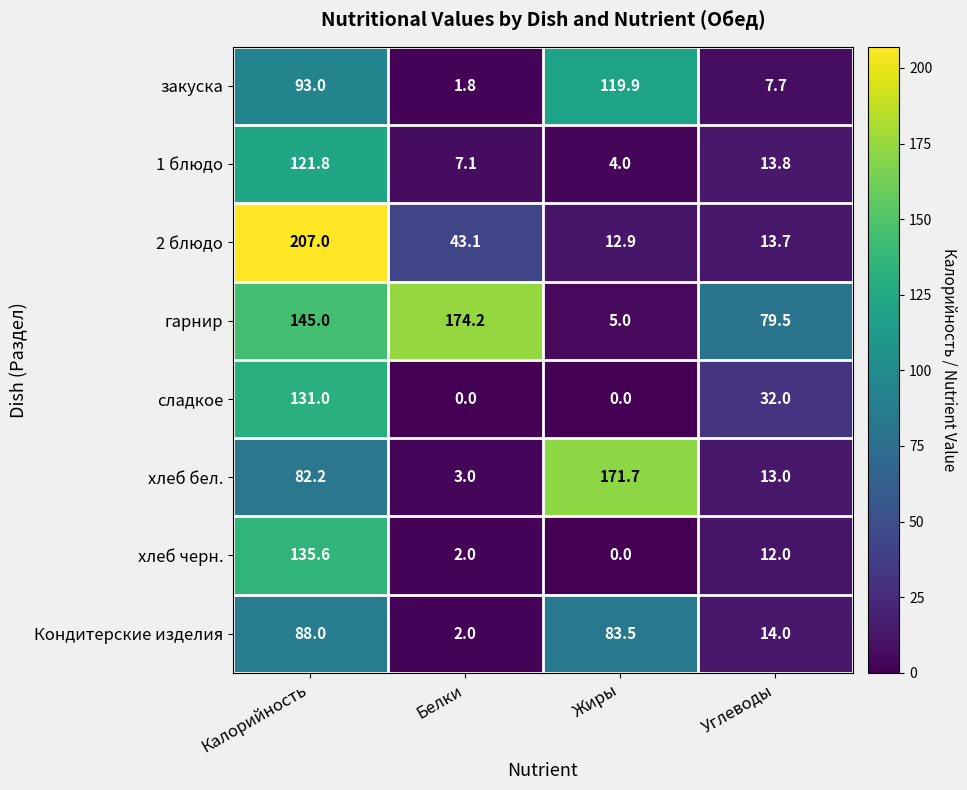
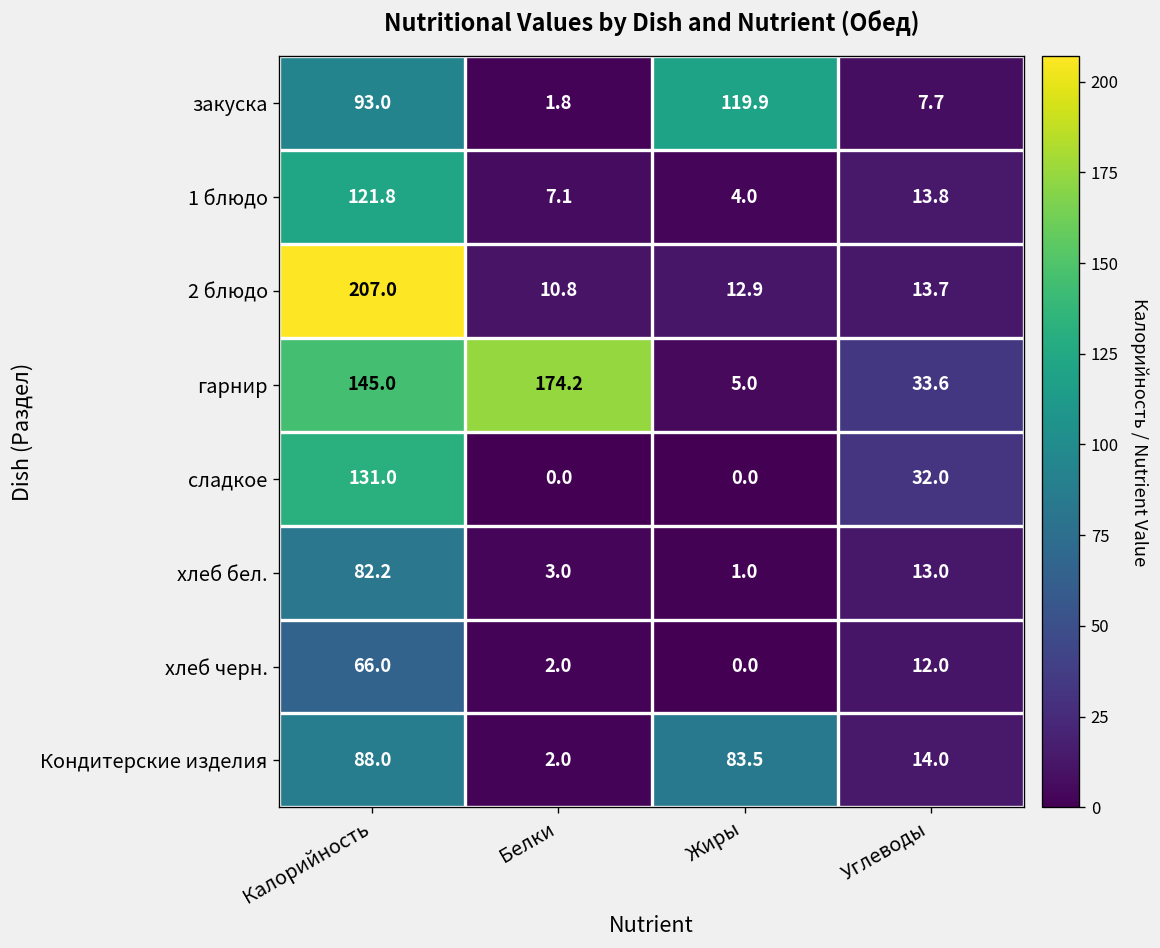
2 блюдо, Белки: 43.1 -> 10.8
гарнир, Углеводы: 79.5 -> 33.6
хлеб бел., Жиры: 171.7 -> 1.0
хлеб черн., Калорийность: 135.6 -> 66.0
